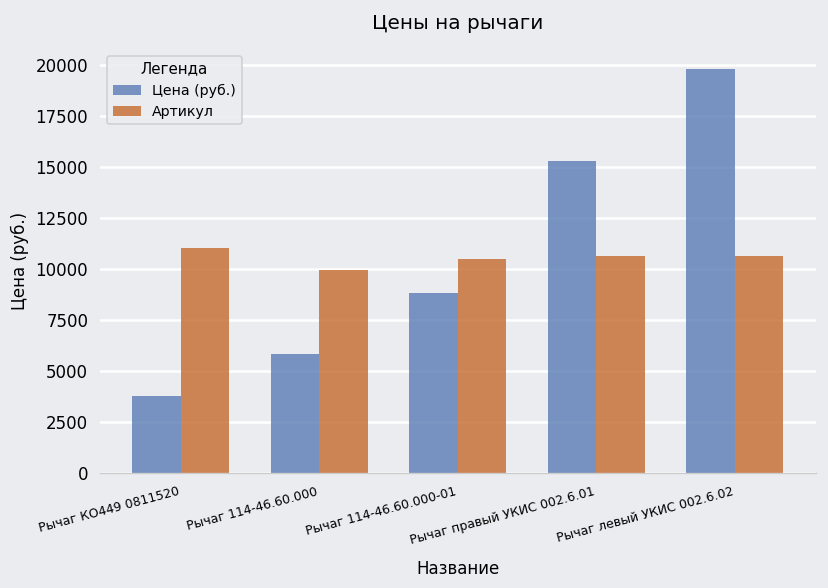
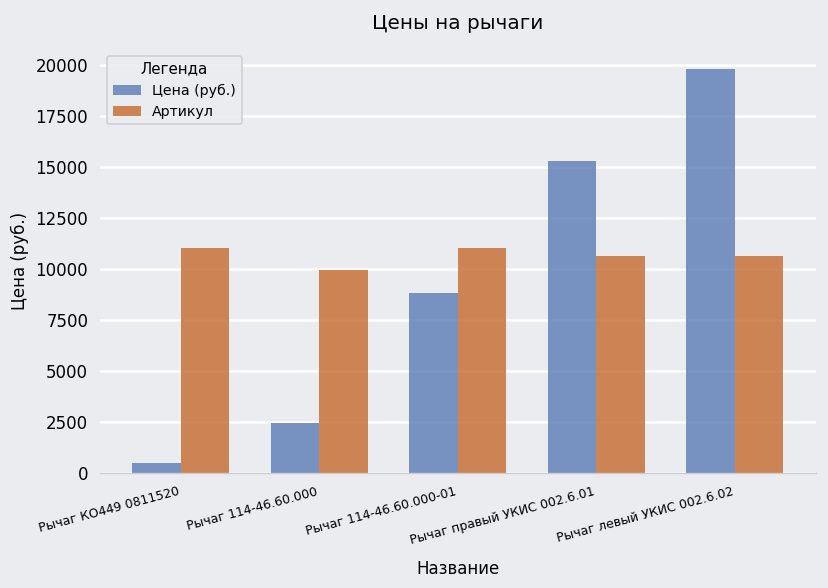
Цена (руб.), Рычаг КО449 0811520: 3800 -> 500
Цена (руб.), Рычаг 114-46.60.000: 5800 -> 2500
Артикул, Рычаг 114-46.60.000-01: 10500 -> 11000
